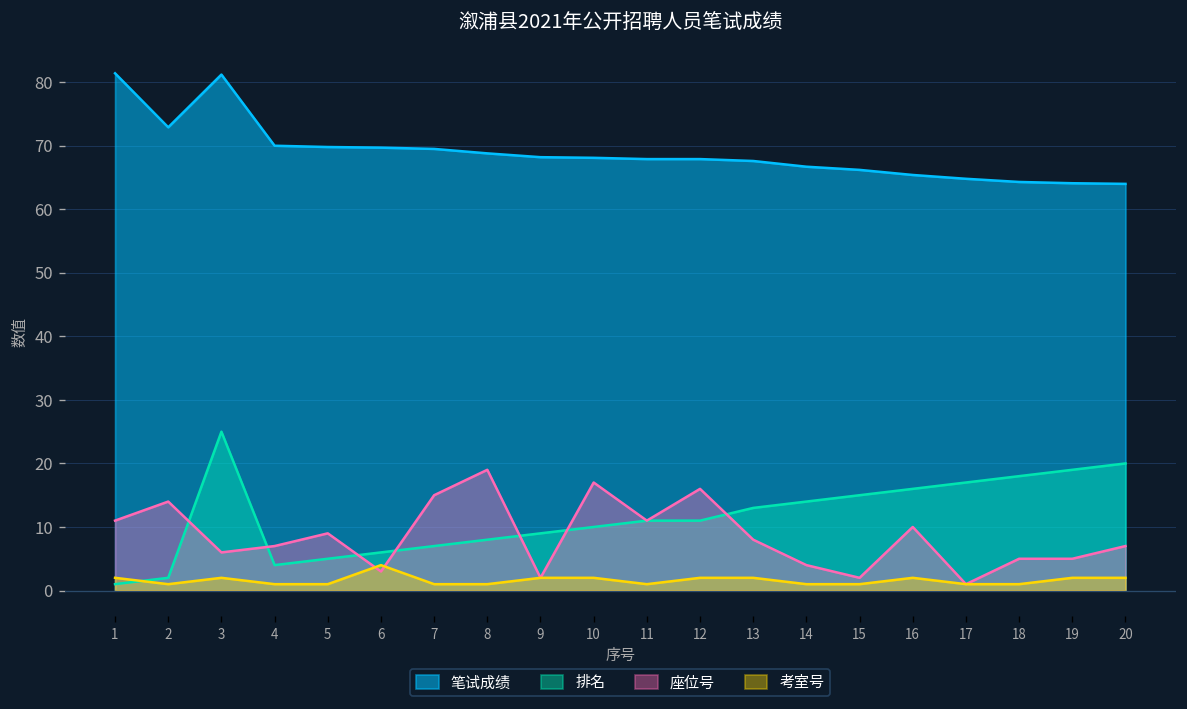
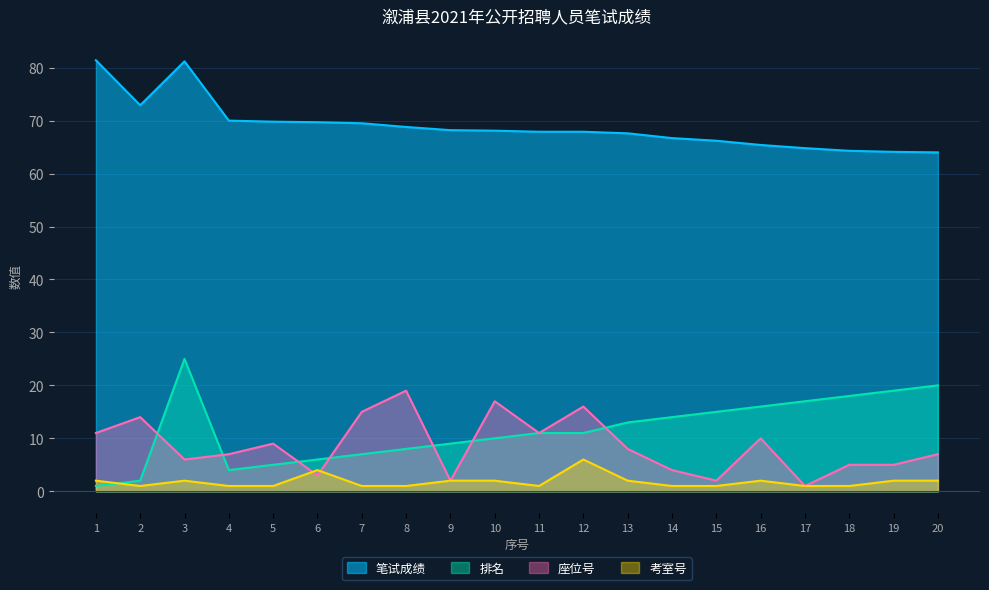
考室号, 12: 2 -> 6
